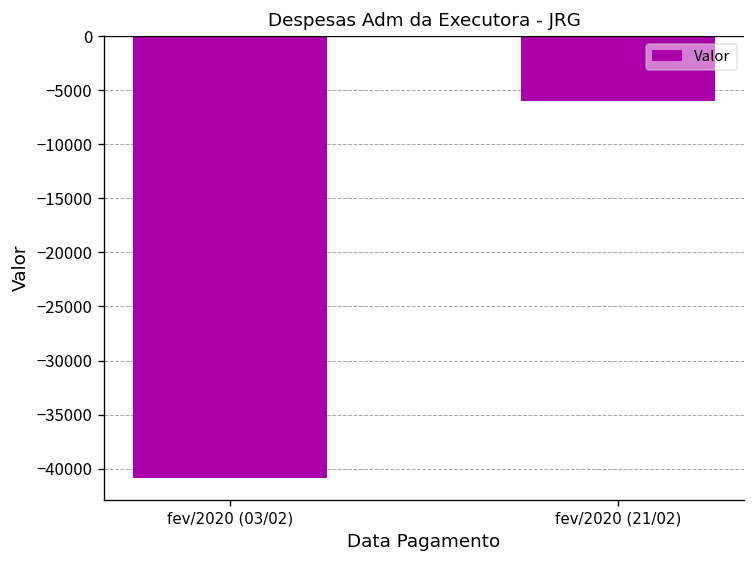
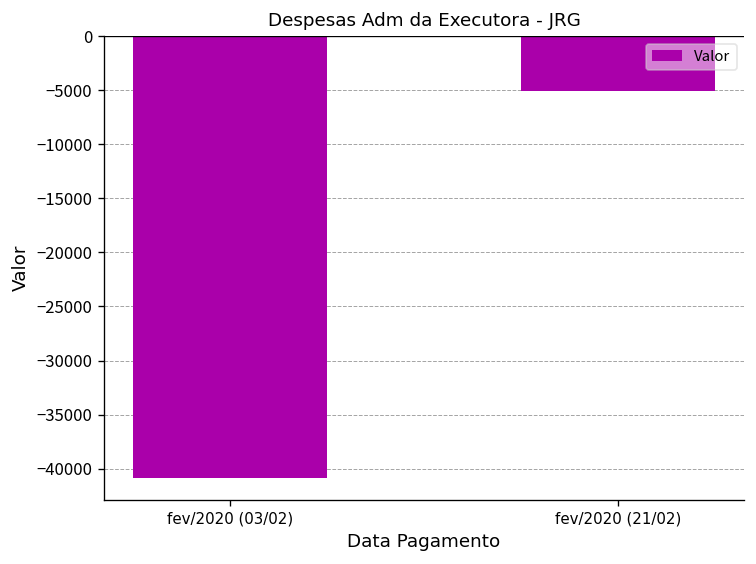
fev/2020 (21/02): -6000 -> -5000
